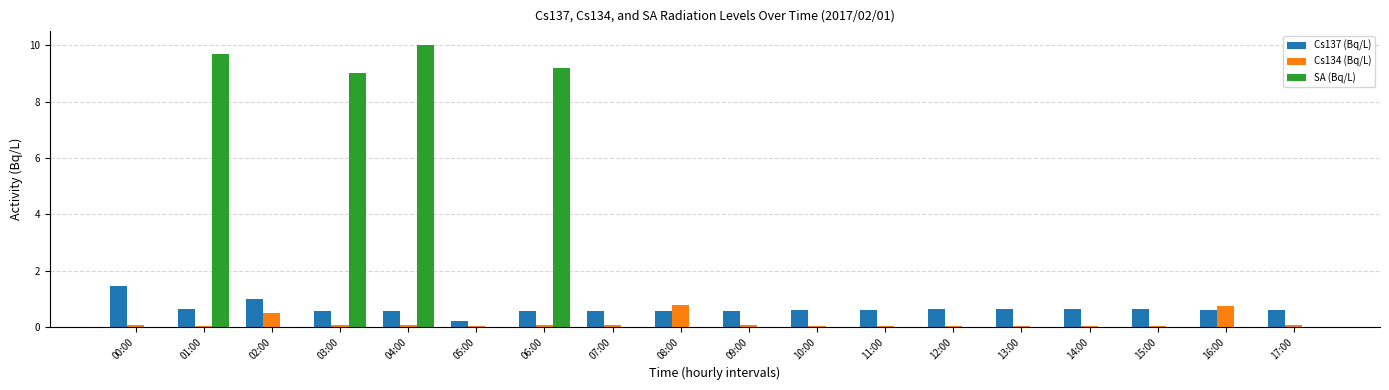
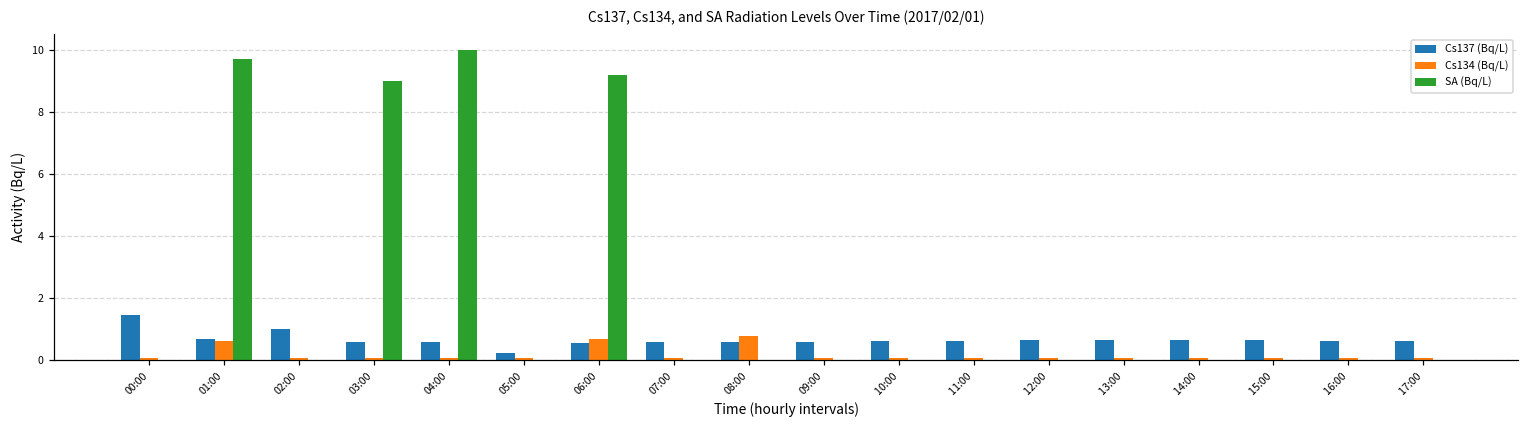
Cs134 (Bq/L), 01:00: 0.0 -> 0.6
Cs134 (Bq/L), 02:00: 0.5 -> 0.0
Cs134 (Bq/L), 06:00: 0.1 -> 0.7
Cs134 (Bq/L), 16:00: 0.8 -> 0.0
